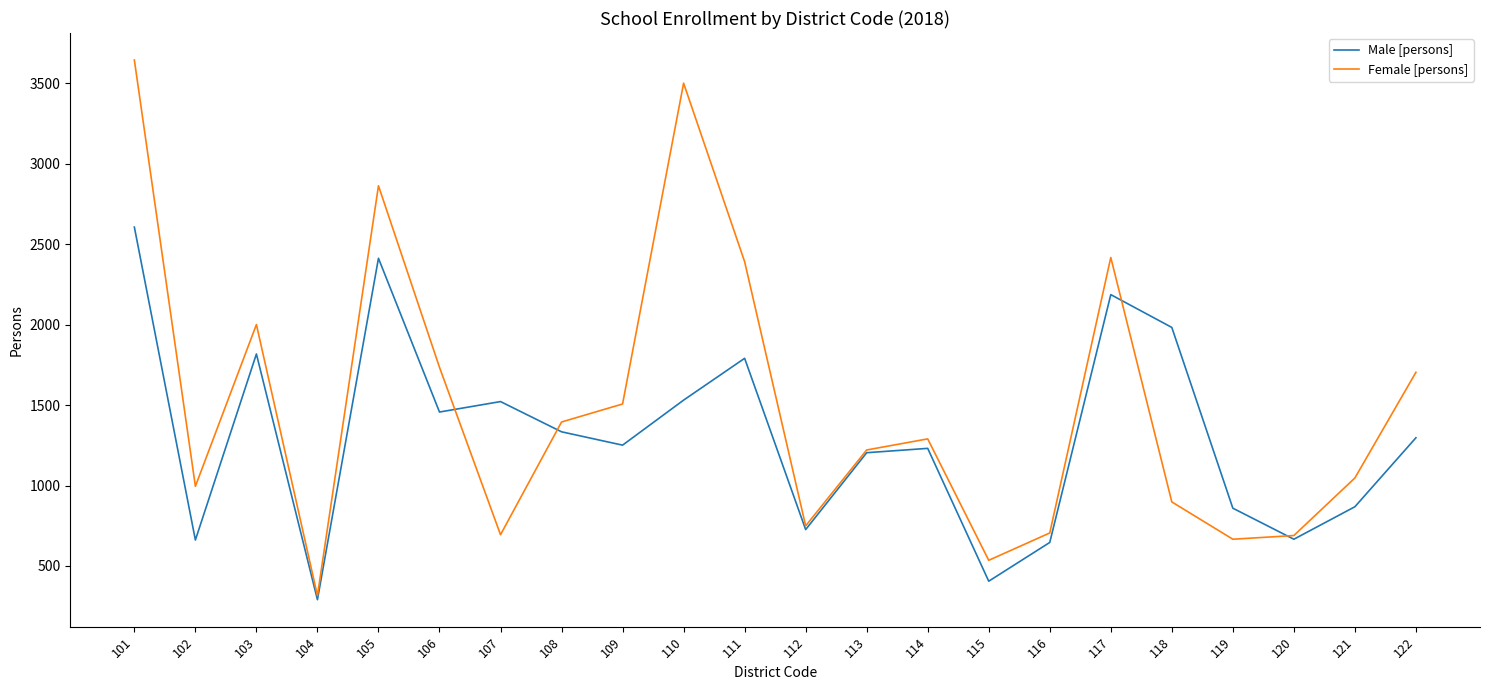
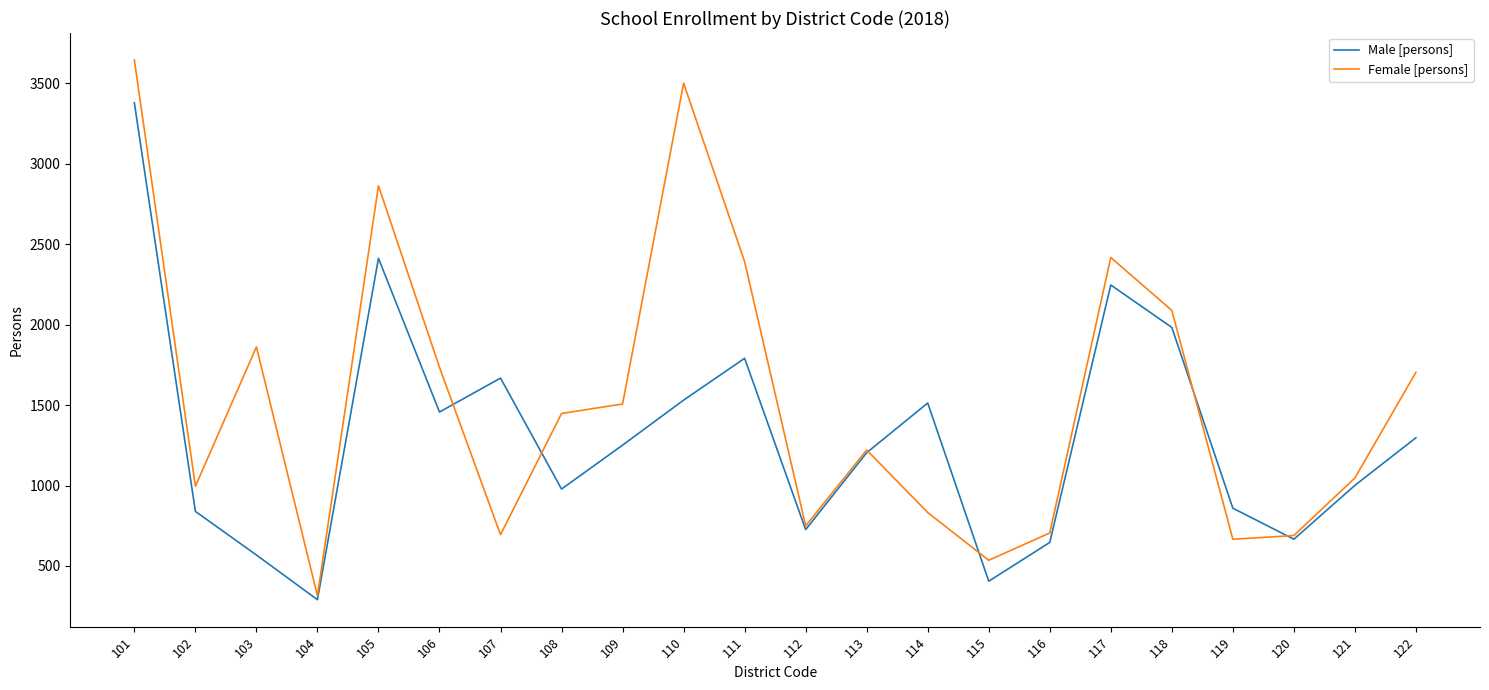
Male [persons], 101: 2610 -> 3380
Male [persons], 102: 660 -> 840
Male [persons], 103: 1820 -> 570
Female [persons], 103: 2000 -> 1860
Male [persons], 107: 1520 -> 1670
Male [persons], 108: 1330 -> 980
Female [persons], 108: 1400 -> 1450
Male [persons], 114: 1230 -> 1510
Female [persons], 114: 1290 -> 830
Male [persons], 117: 2190 -> 2250
Female [persons], 118: 900 -> 2090
Male [persons], 121: 870 -> 1000
